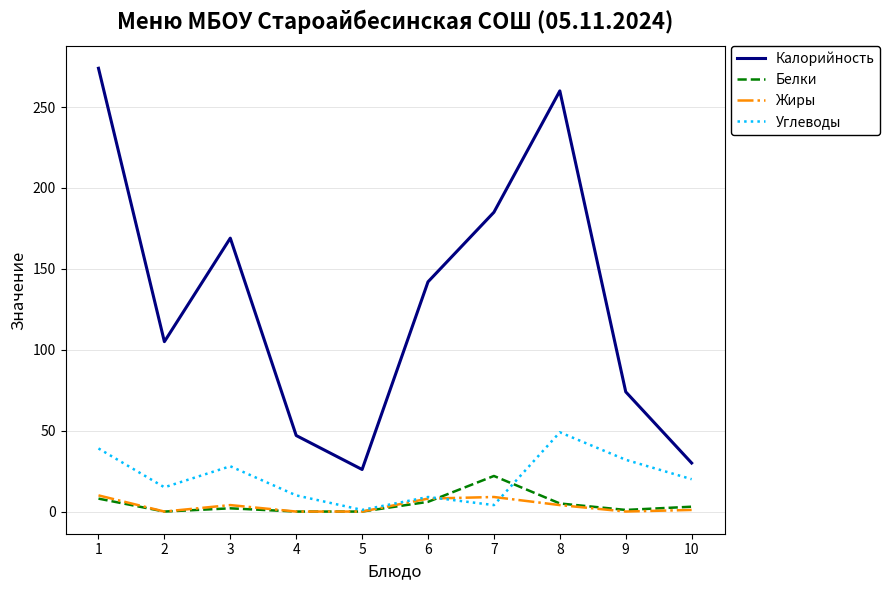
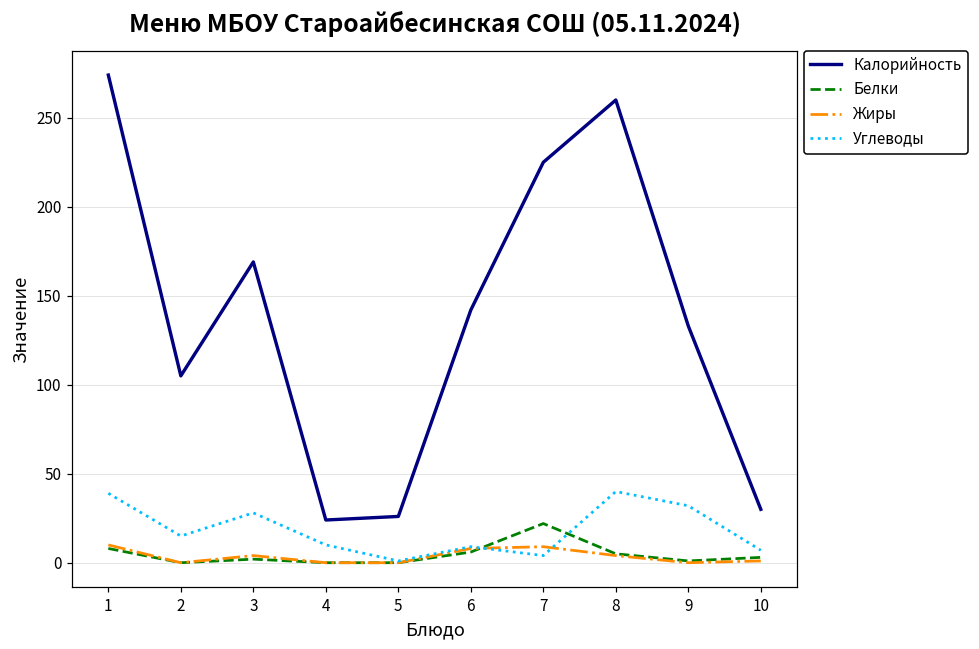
Калорийность, 4: 47 -> 24
Калорийность, 7: 185 -> 225
Углеводы, 8: 49 -> 40
Калорийность, 9: 74 -> 133
Углеводы, 10: 20 -> 7
